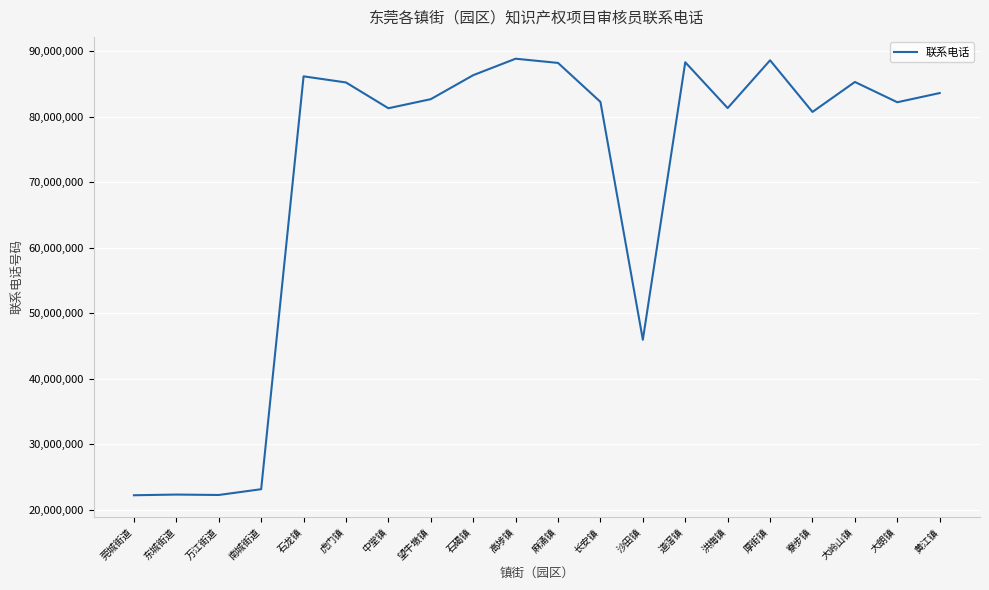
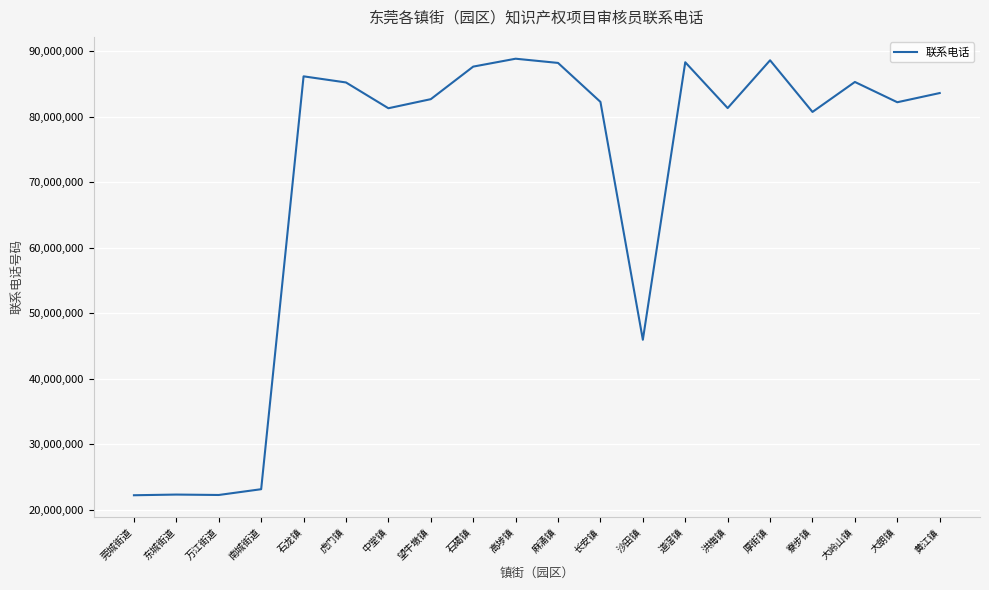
石碣镇: 86,000,000 -> 88,000,000
